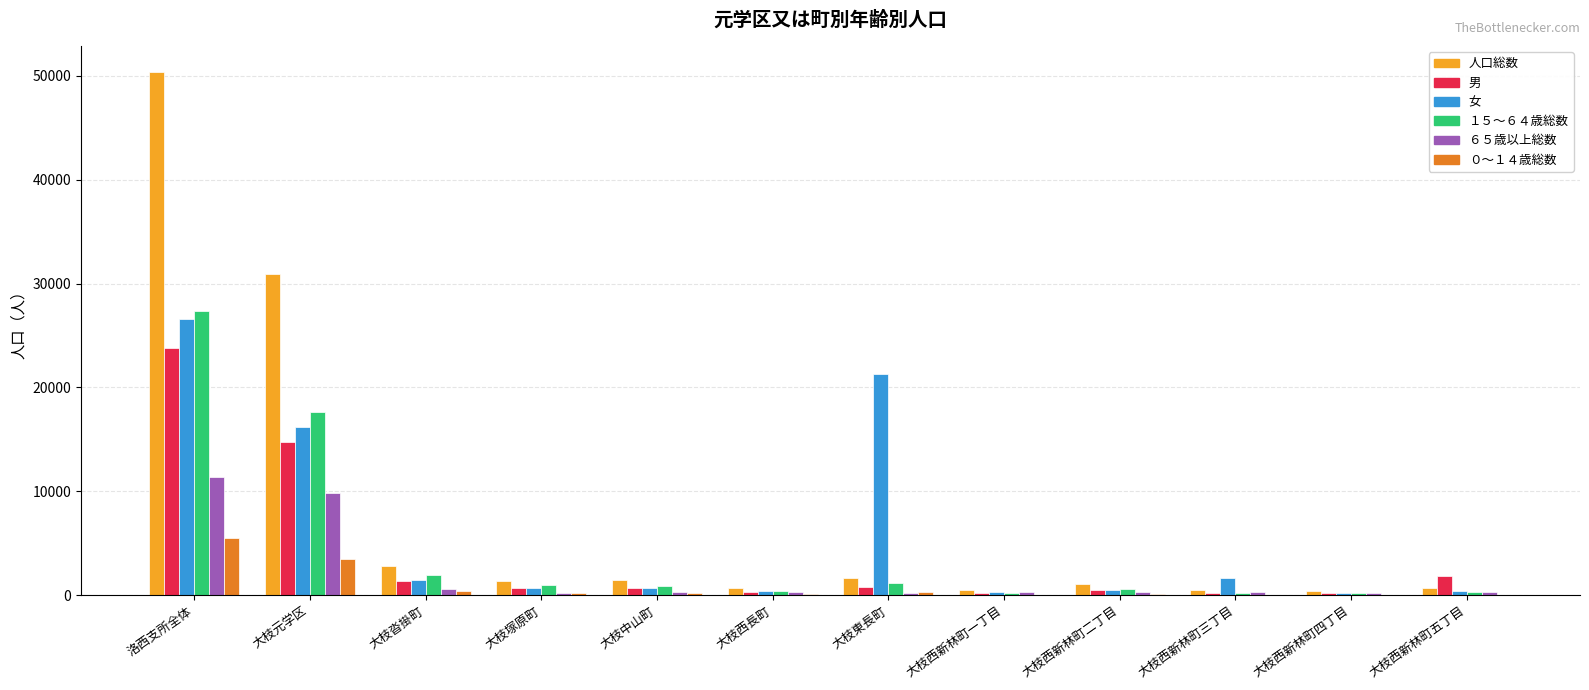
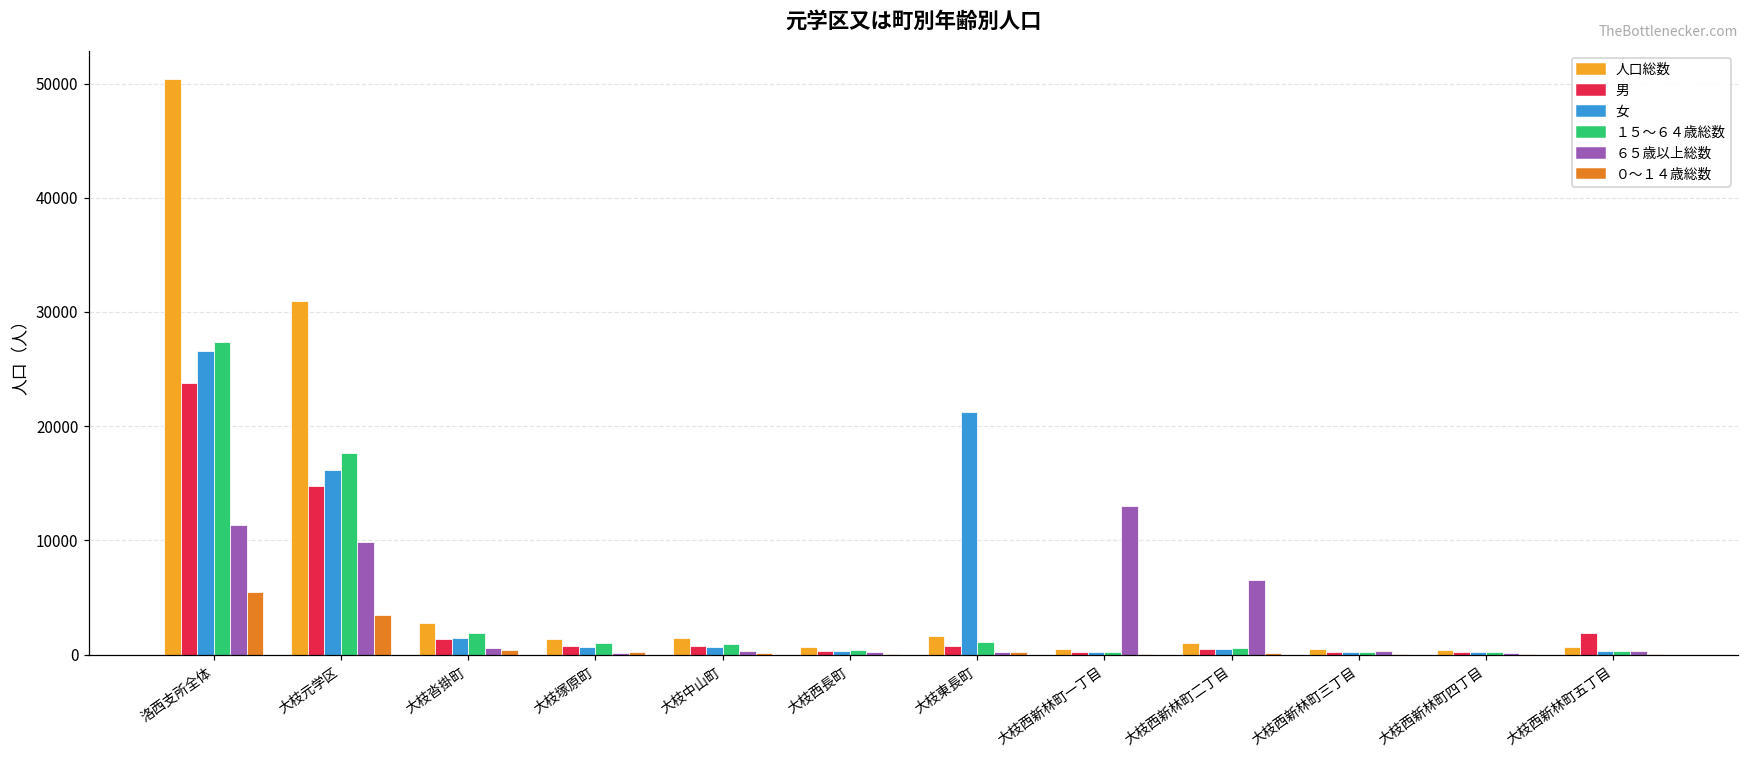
６５歳以上総数, 大枝西新林町一丁目: 300 -> 13000
６５歳以上総数, 大枝西新林町二丁目: 300 -> 6500
女, 大枝西新林町三丁目: 1600 -> 300
